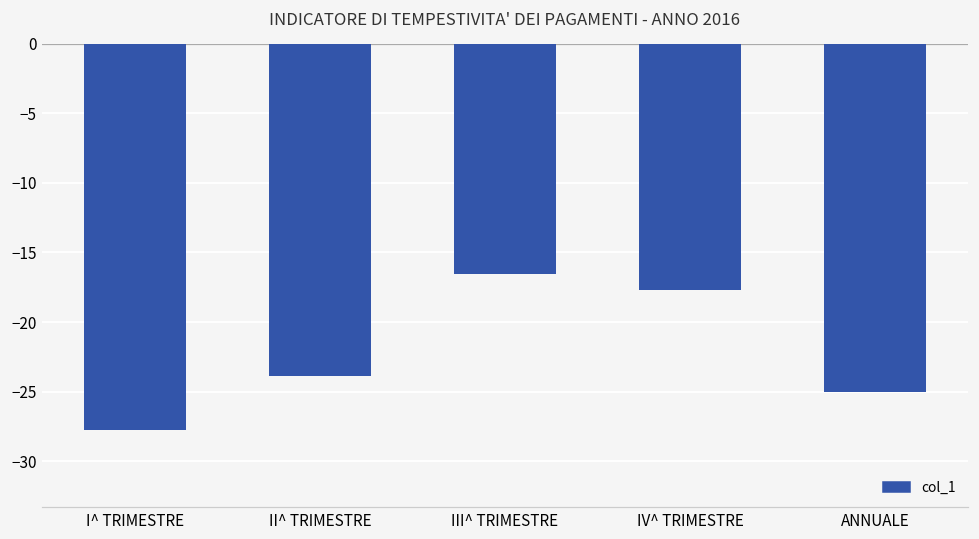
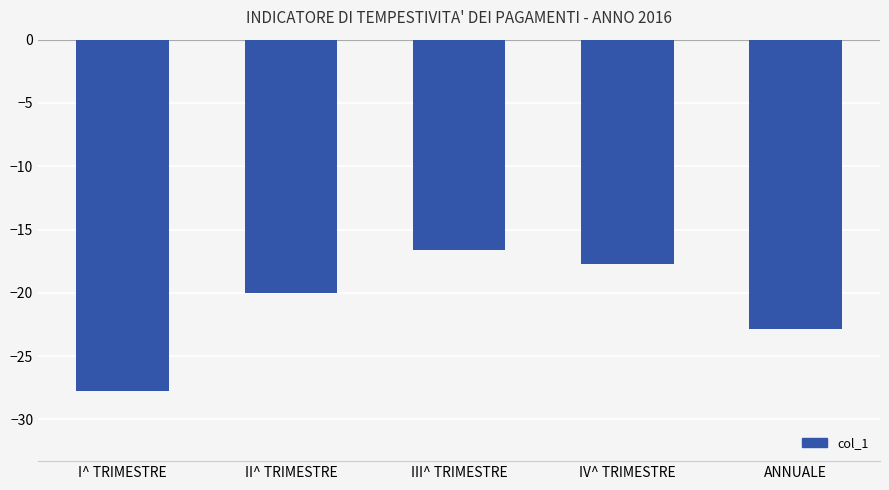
II^ TRIMESTRE: -23.9 -> -20.0
ANNUALE: -25.0 -> -22.9
